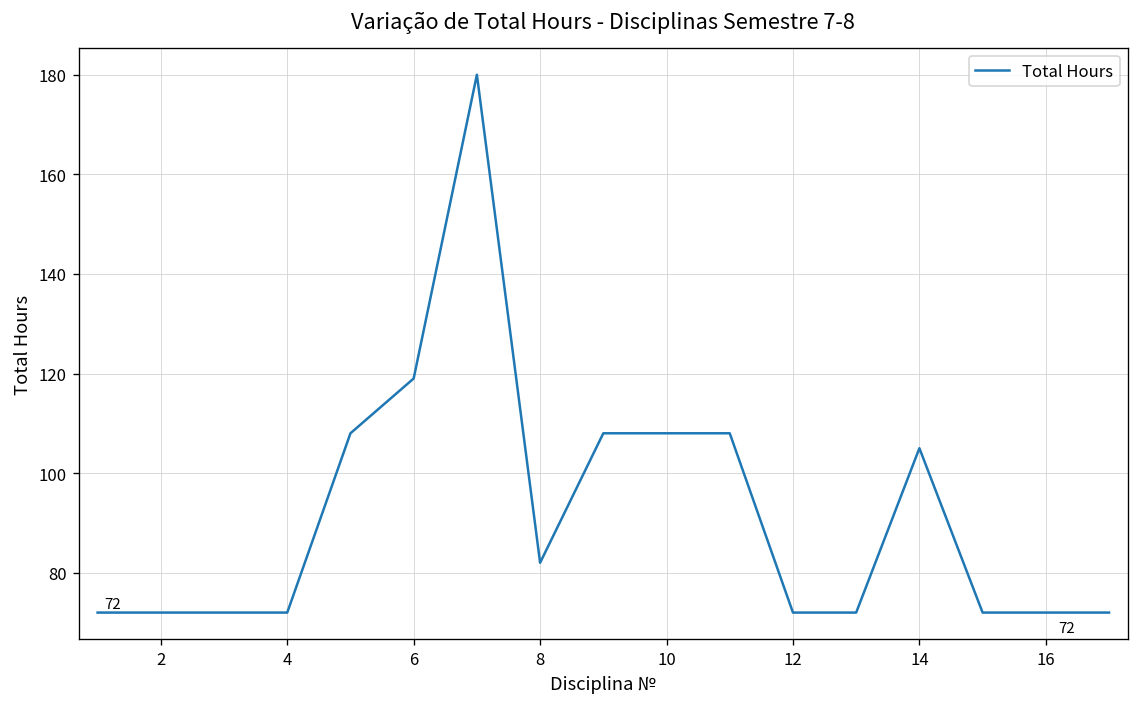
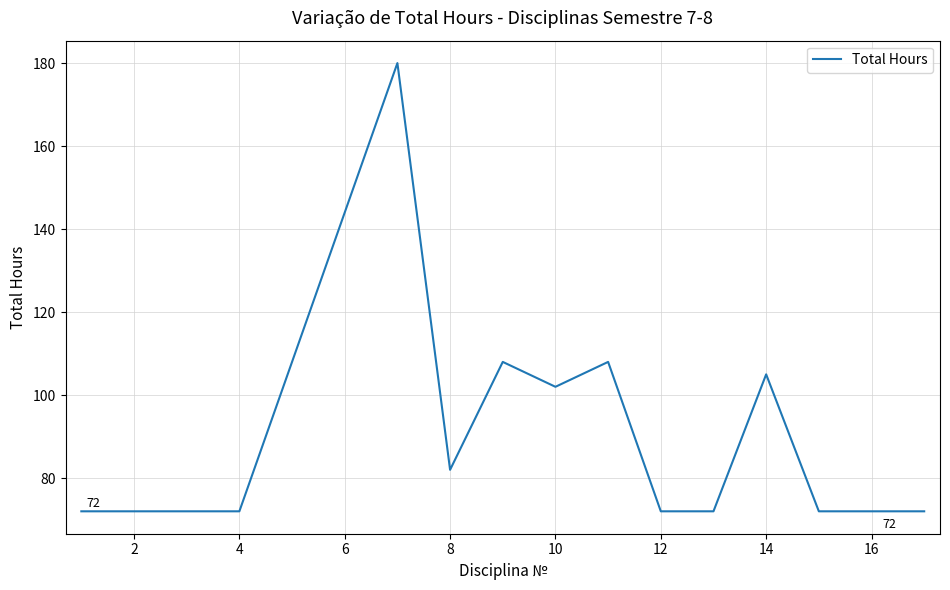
6: 119 -> 144
10: 108 -> 102
